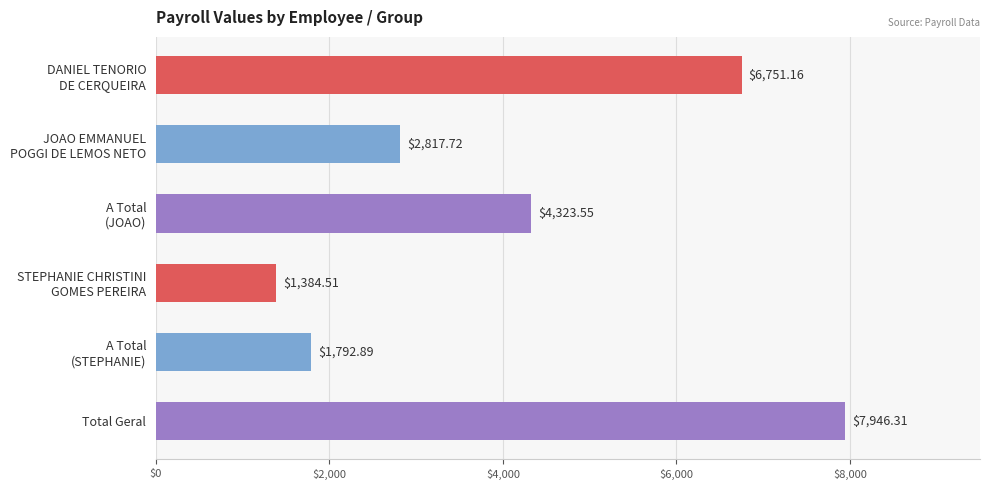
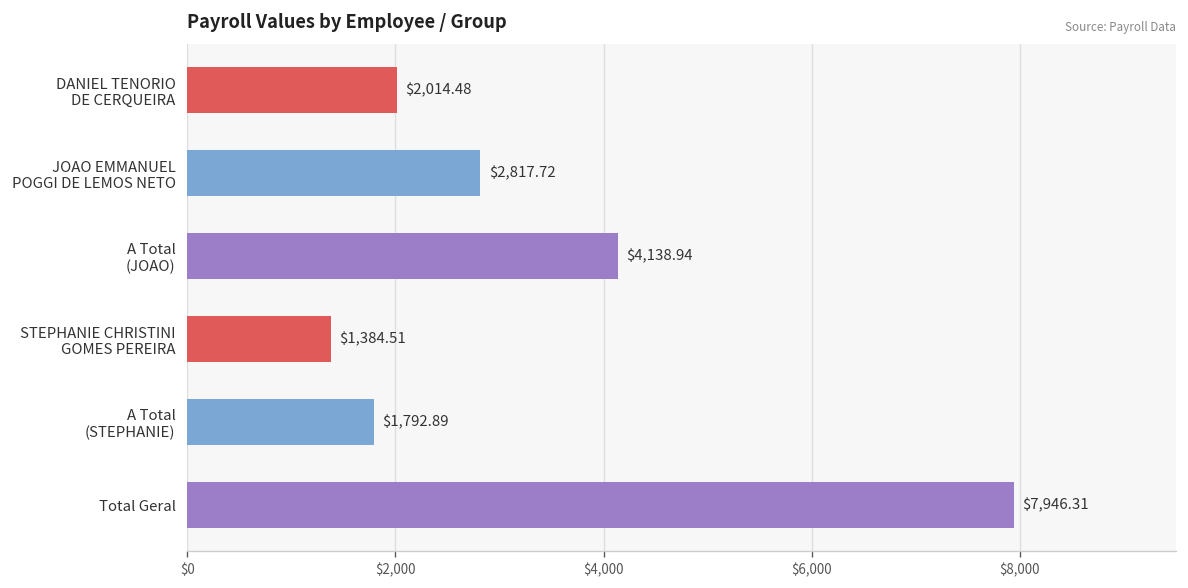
DANIEL TENORIO DE CERQUEIRA: $6,751.16 -> $2,014.48
A Total (JOAO): $4,323.55 -> $4,138.94
